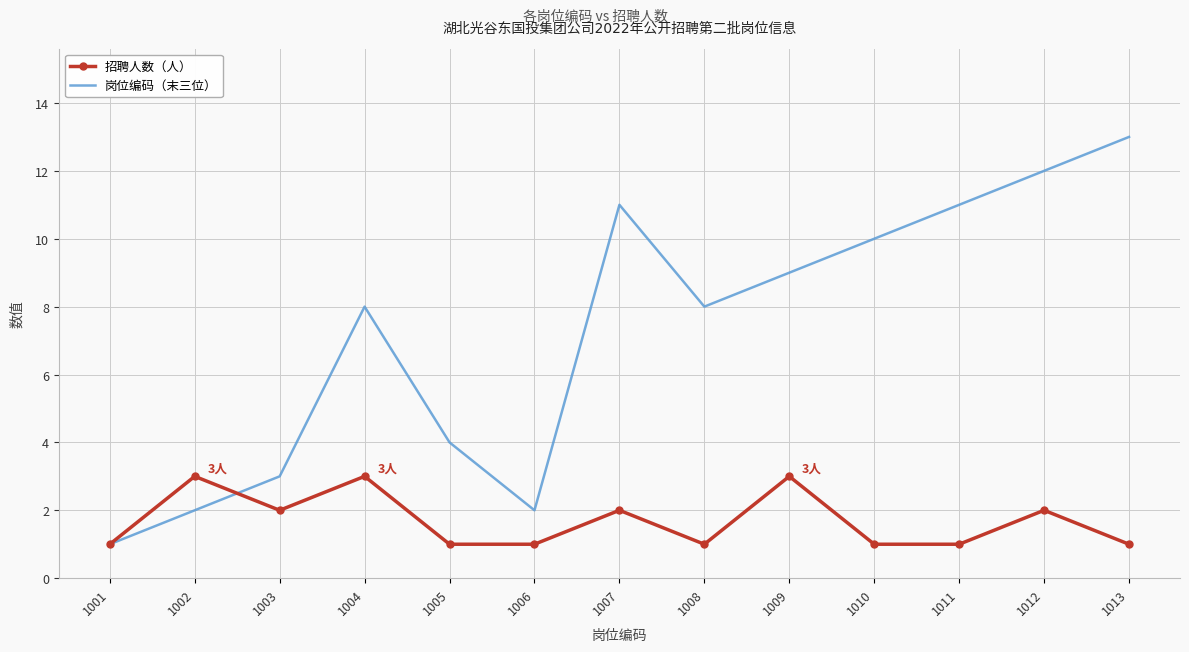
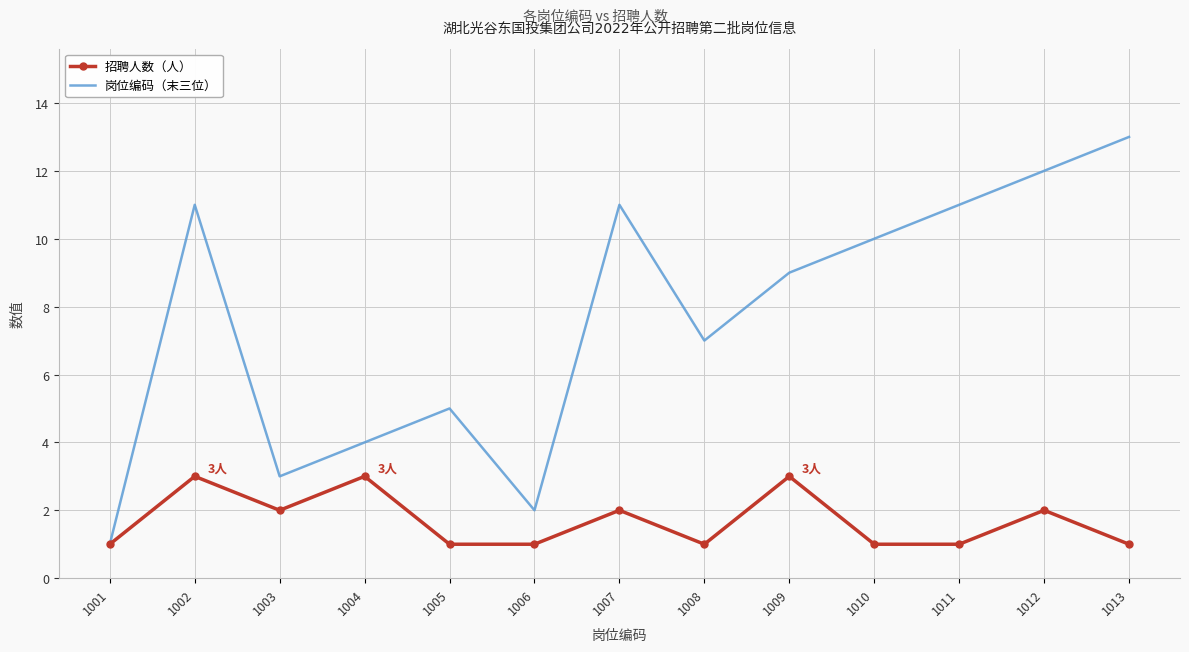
岗位编码（末三位）, 1002: 2.0 -> 11.0
岗位编码（末三位）, 1004: 8.0 -> 4.0
岗位编码（末三位）, 1005: 4.0 -> 5.0
岗位编码（末三位）, 1008: 8.0 -> 7.0
